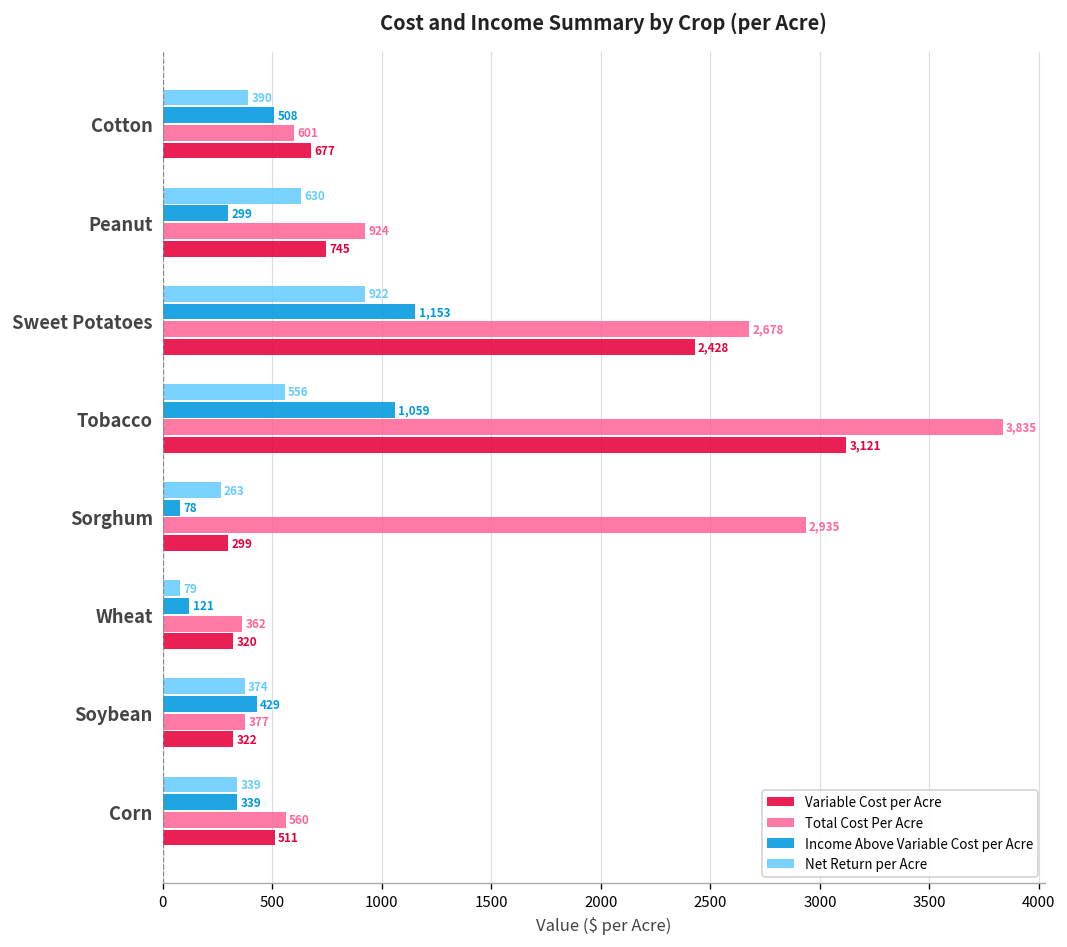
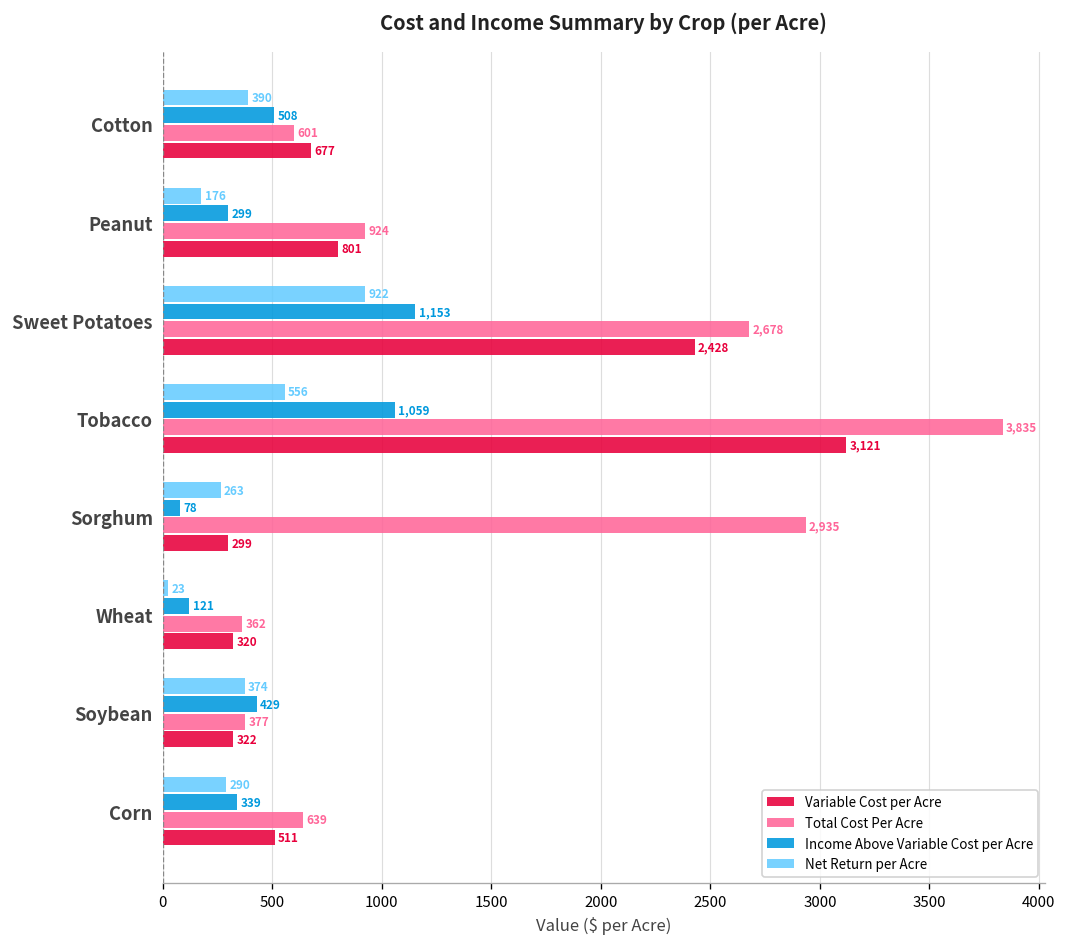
Net Return per Acre, Peanut: 630 -> 176
Variable Cost per Acre, Peanut: 745 -> 801
Net Return per Acre, Wheat: 79 -> 23
Net Return per Acre, Corn: 339 -> 290
Total Cost Per Acre, Corn: 560 -> 639
